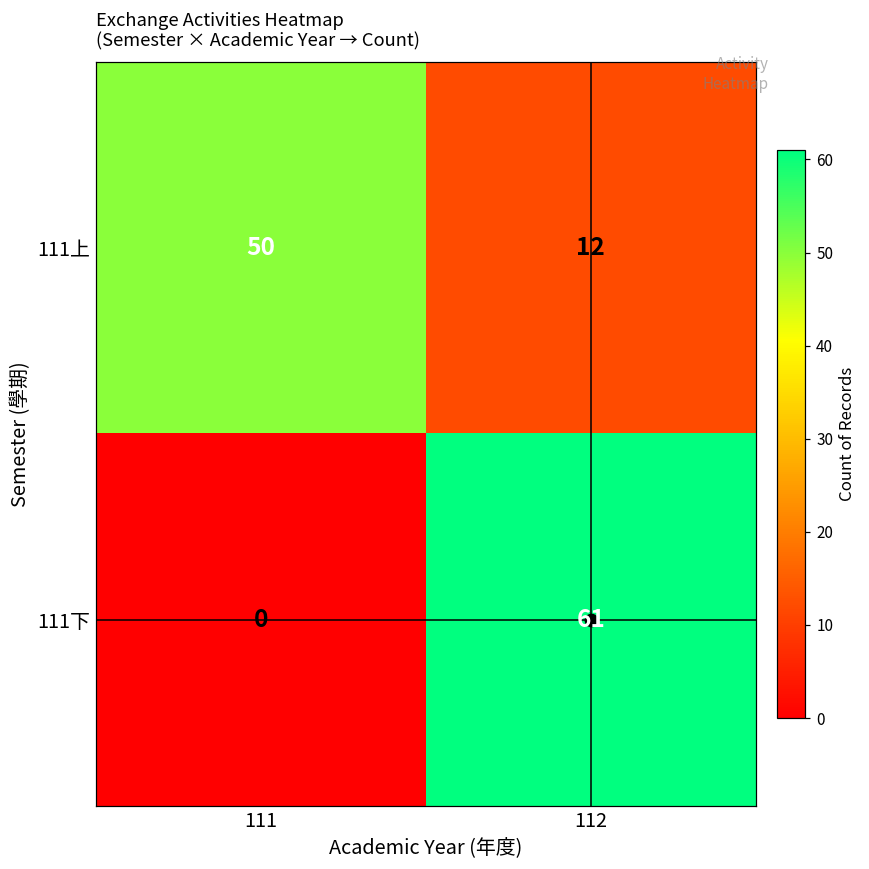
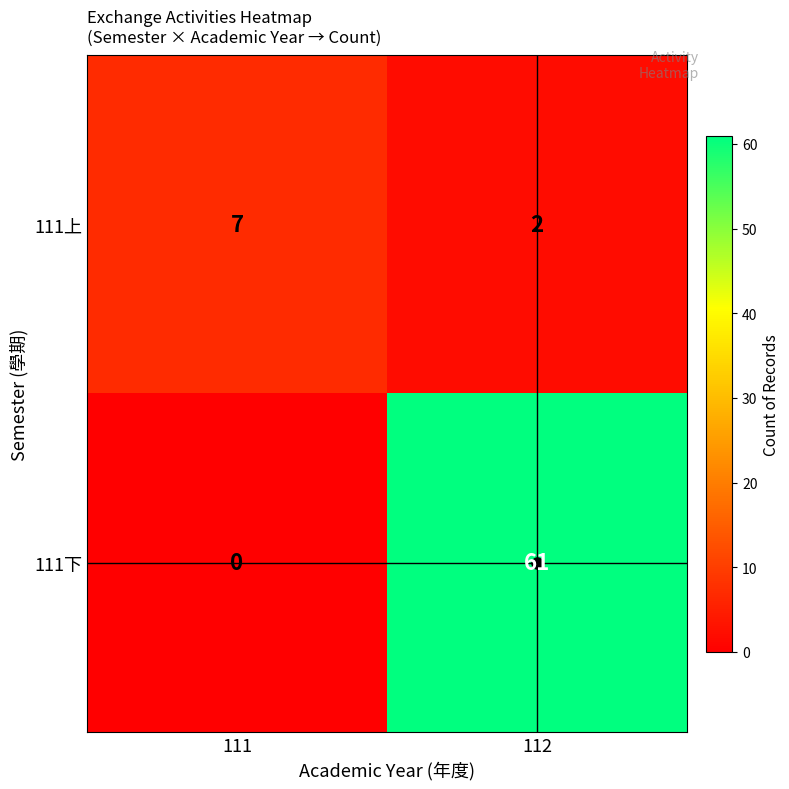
111上, 111: 50 -> 7
111上, 112: 12 -> 2
